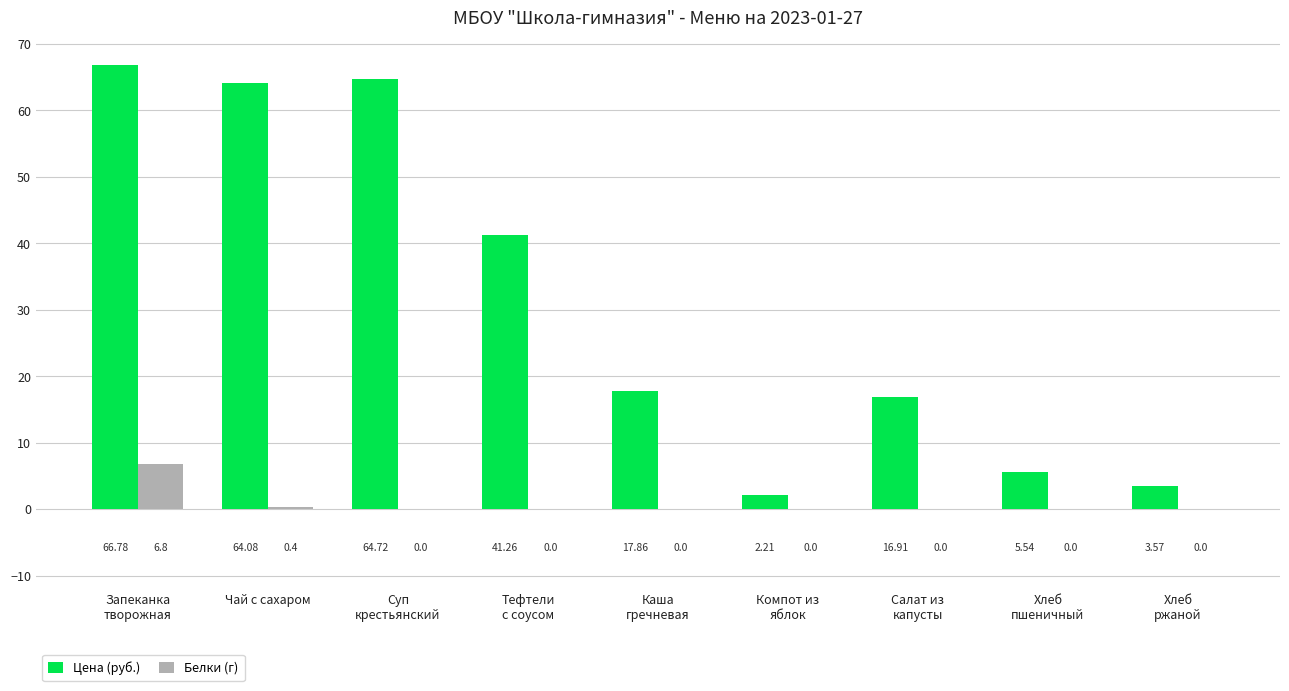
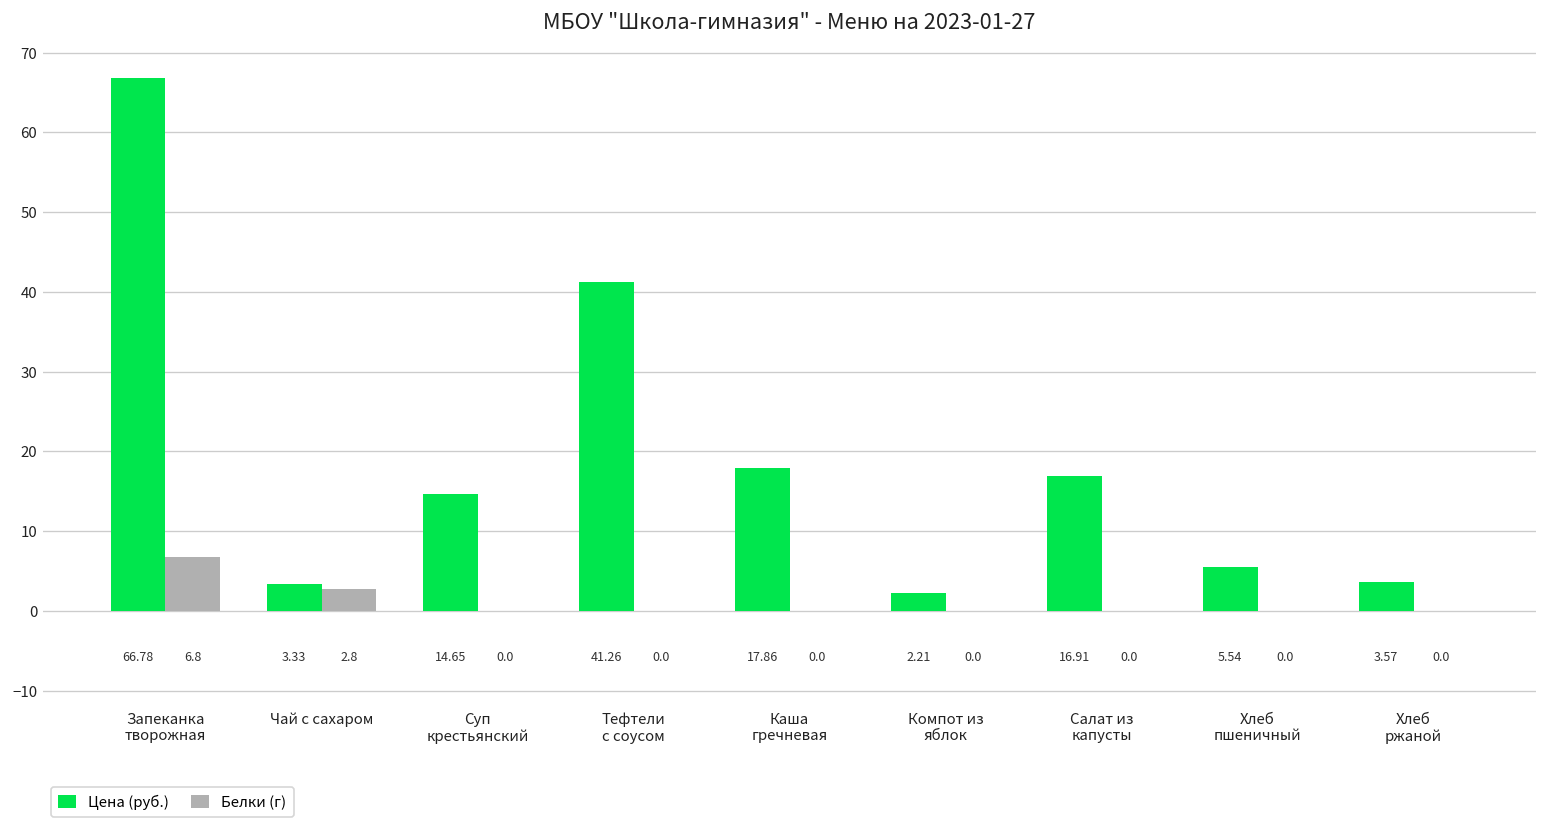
Цена (руб.), Чай с сахаром: 64.08 -> 3.33
Белки (г), Чай с сахаром: 0.4 -> 2.8
Цена (руб.), Суп крестьянский: 64.72 -> 14.65
